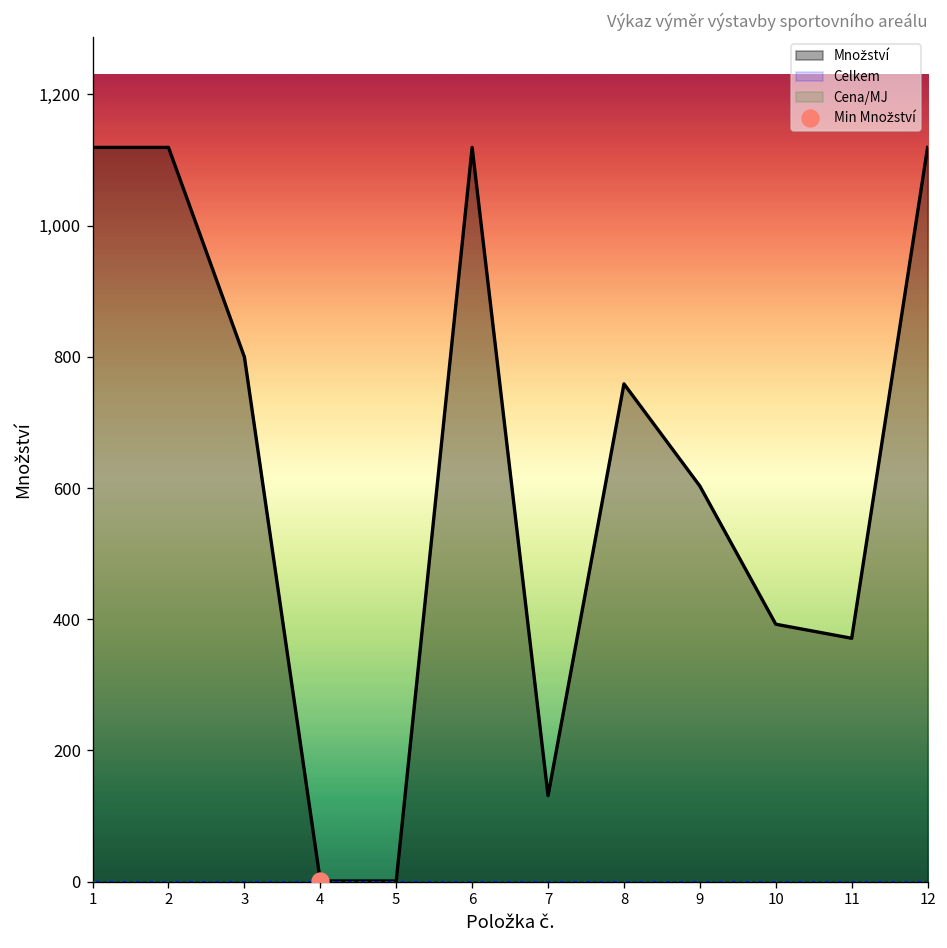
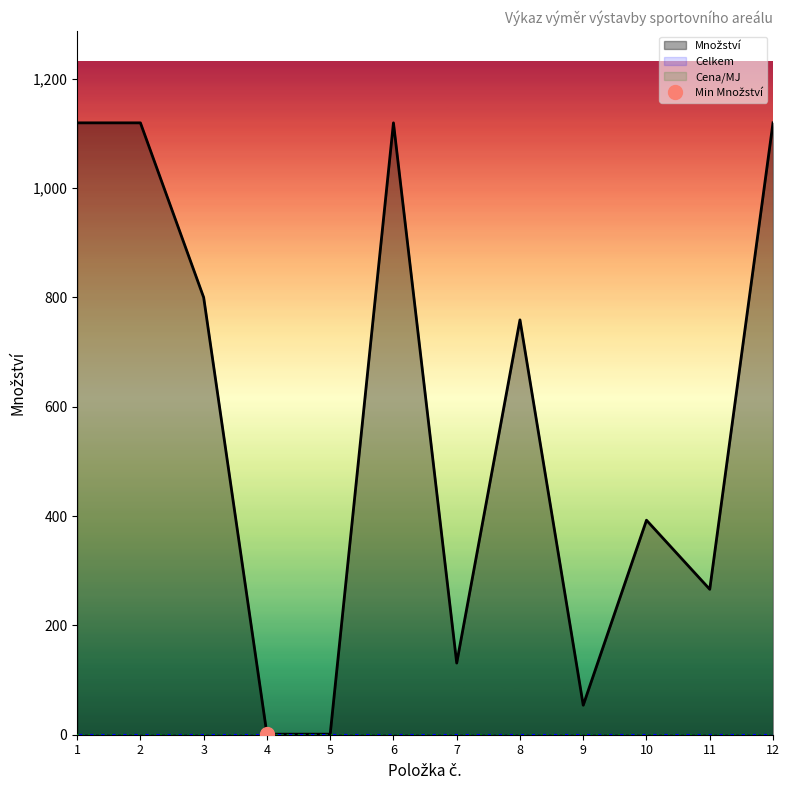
Množství, 9: 600 -> 50
Množství, 11: 370 -> 270
